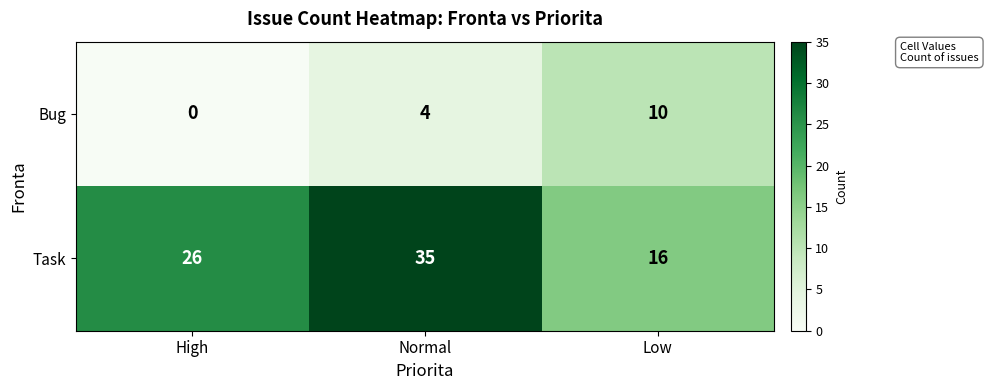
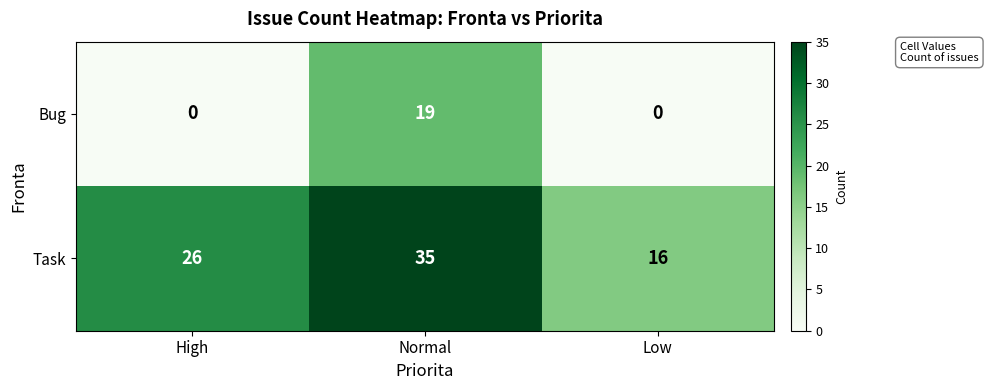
Bug, Normal: 4 -> 19
Bug, Low: 10 -> 0
